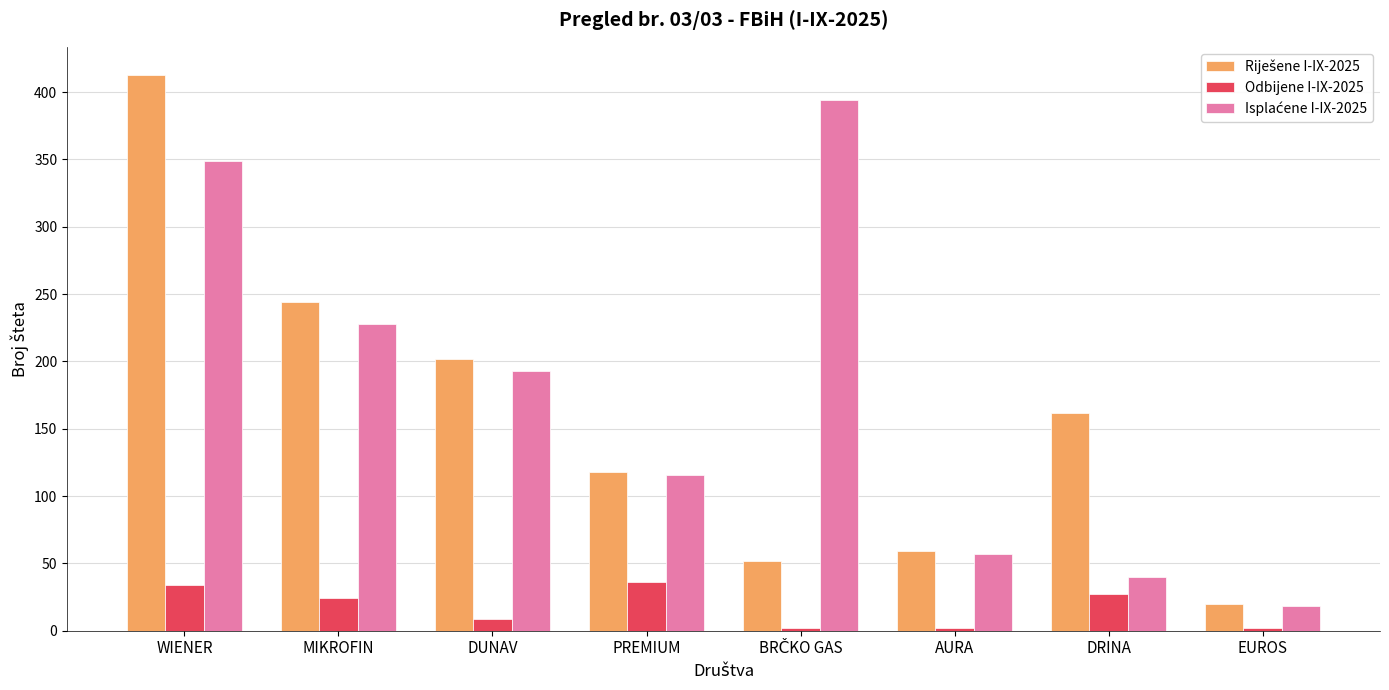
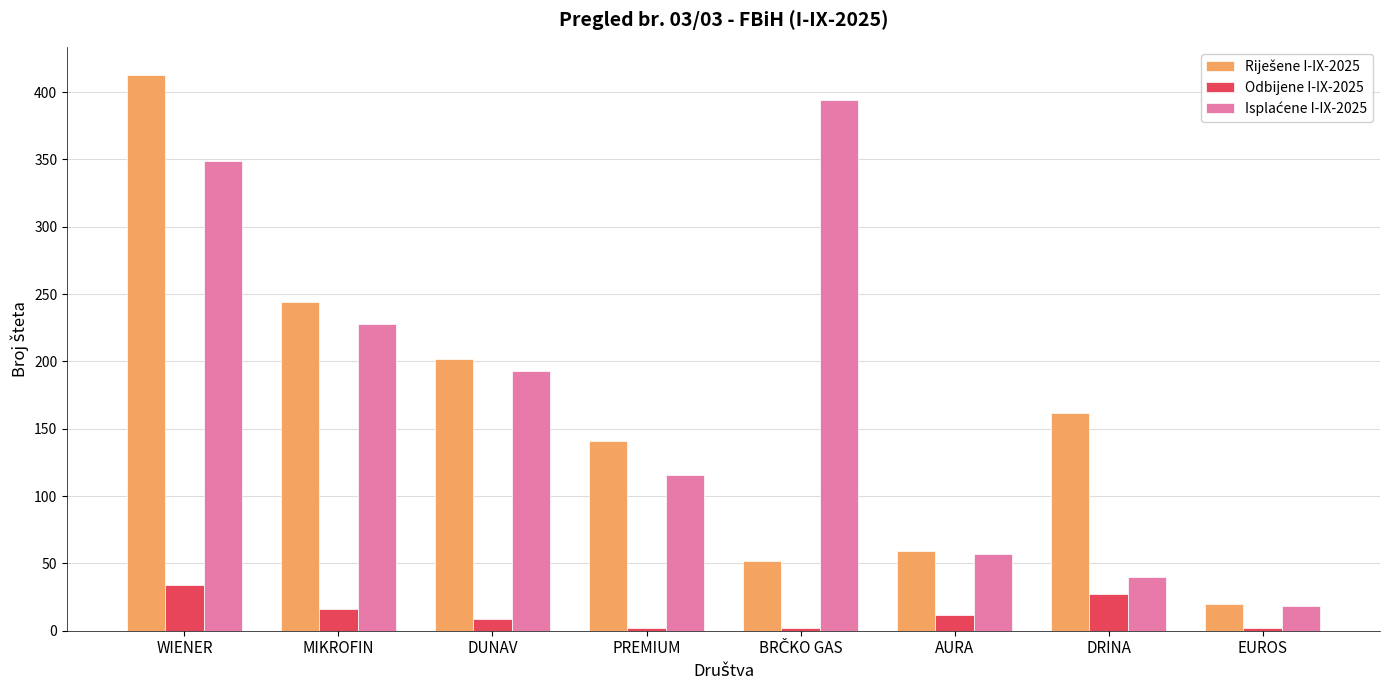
Odbijene I-IX-2025, MIKROFIN: 24 -> 16
Riješene I-IX-2025, PREMIUM: 118 -> 141
Odbijene I-IX-2025, PREMIUM: 36 -> 2
Odbijene I-IX-2025, AURA: 2 -> 12
